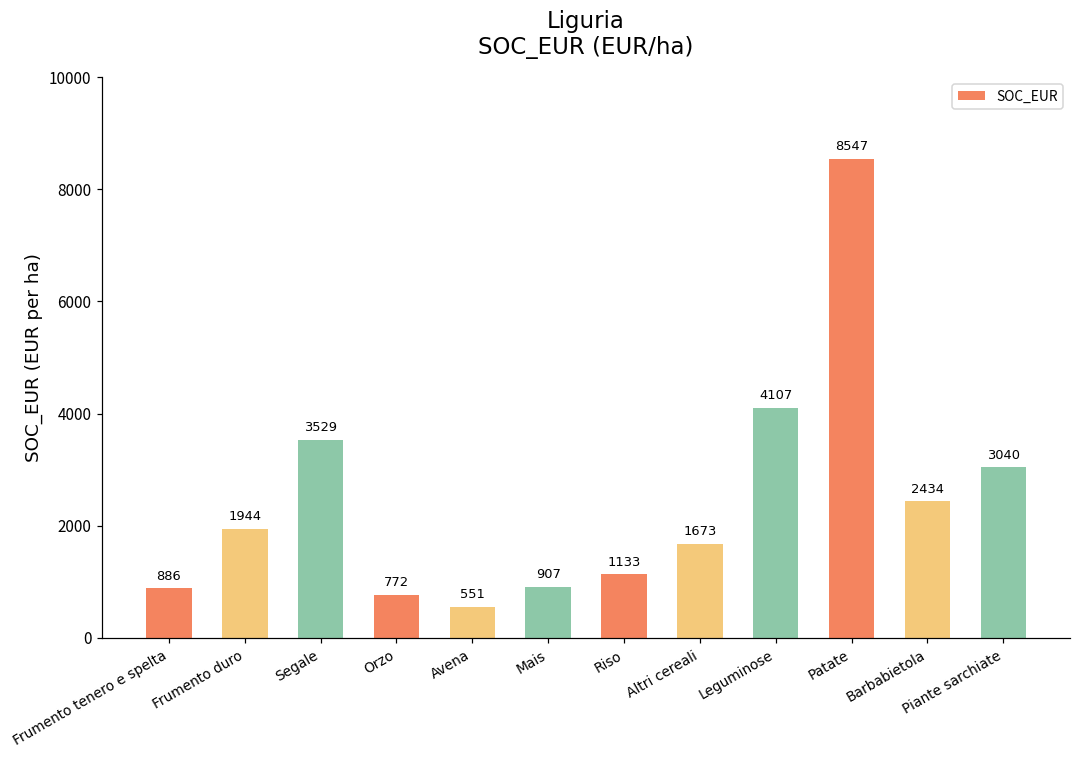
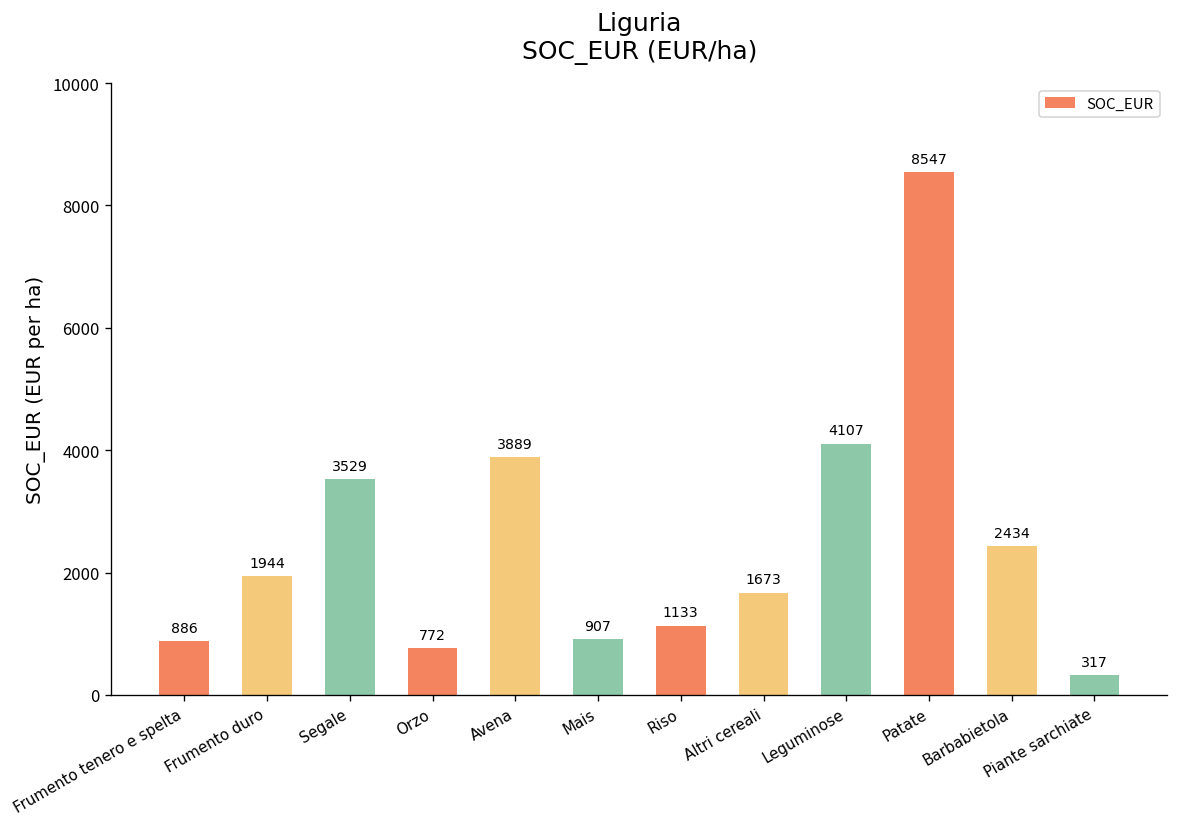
Avena: 551 -> 3889
Piante sarchiate: 3040 -> 317
